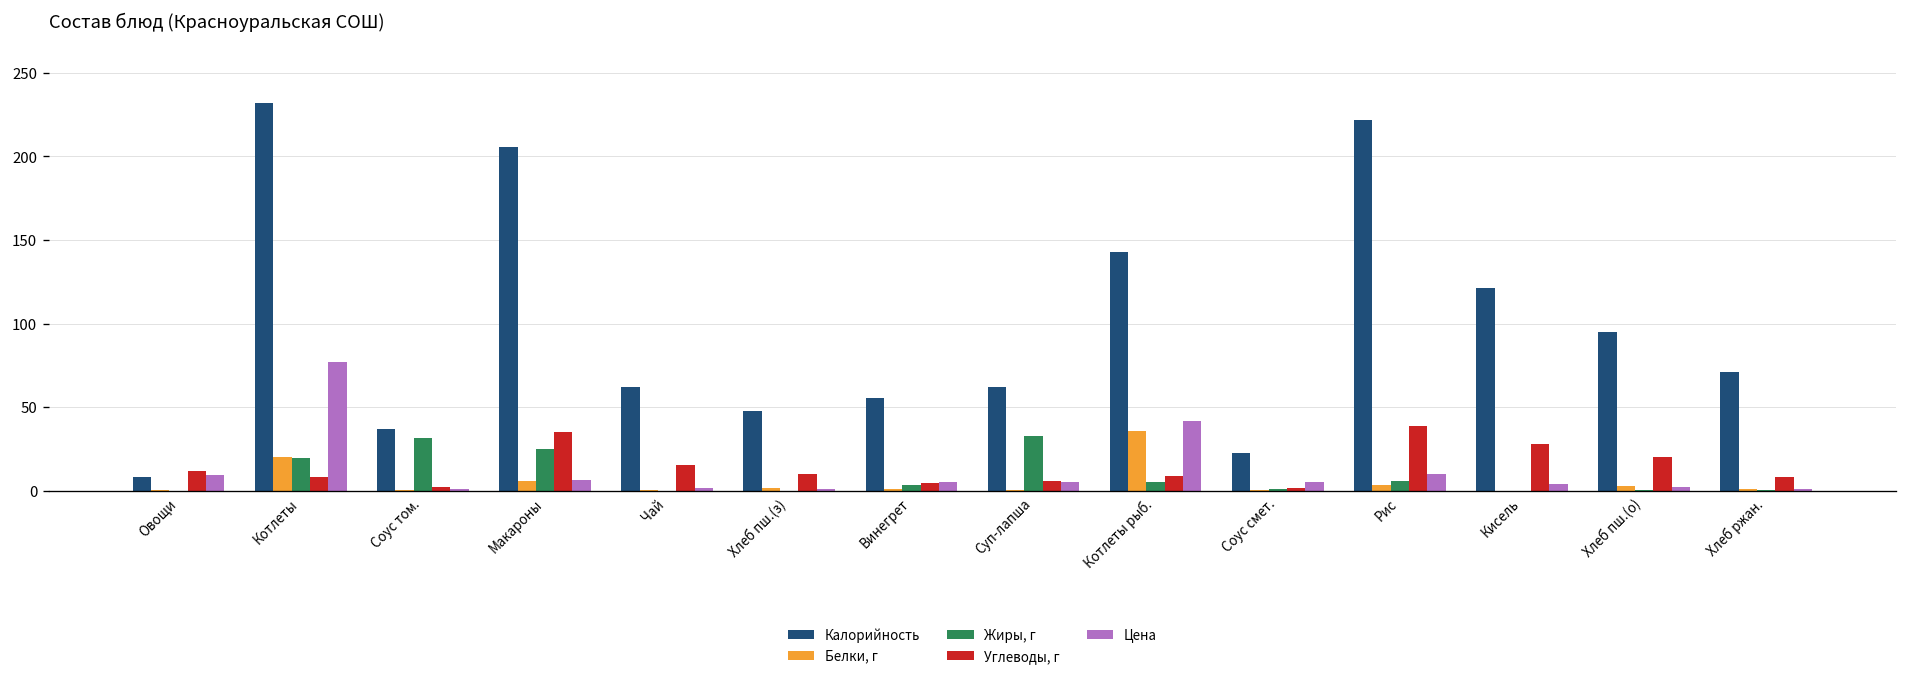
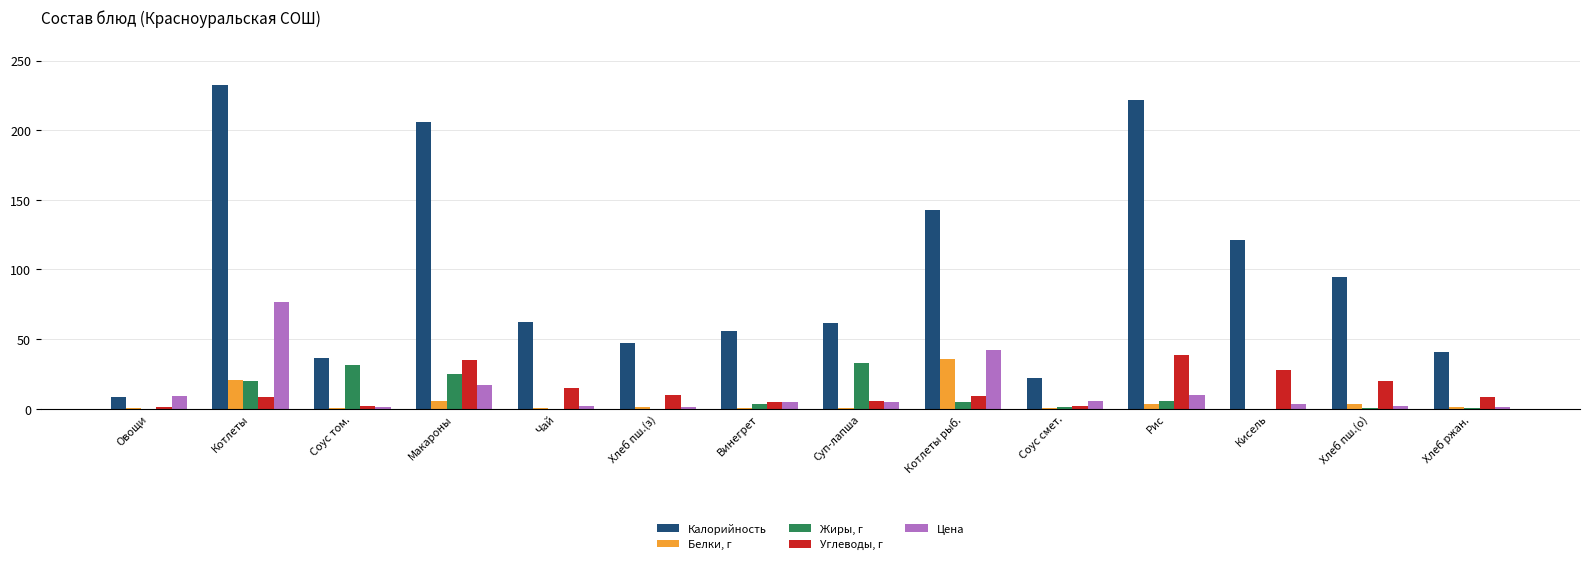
Углеводы, г, Овощи: 12 -> 2
Цена, Макароны: 6 -> 17
Калорийность, Хлеб ржан.: 71 -> 41
